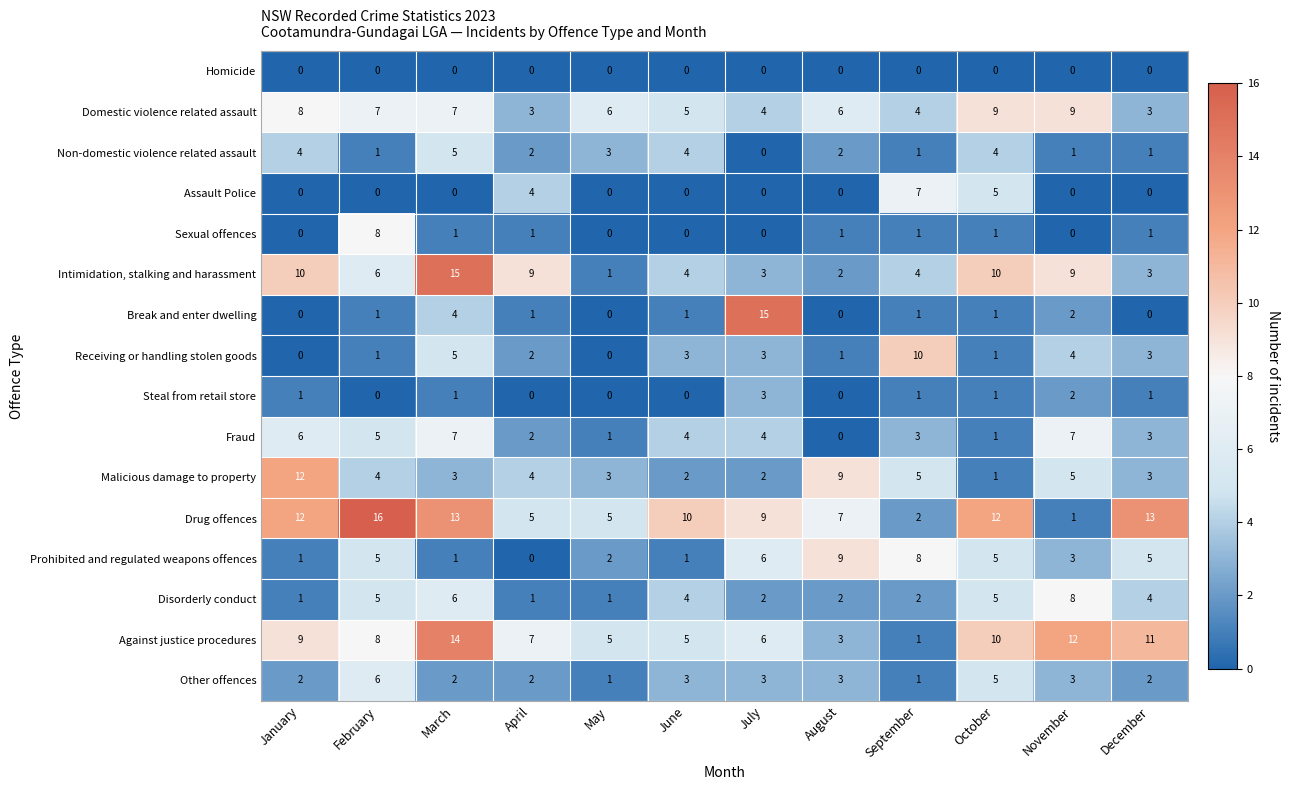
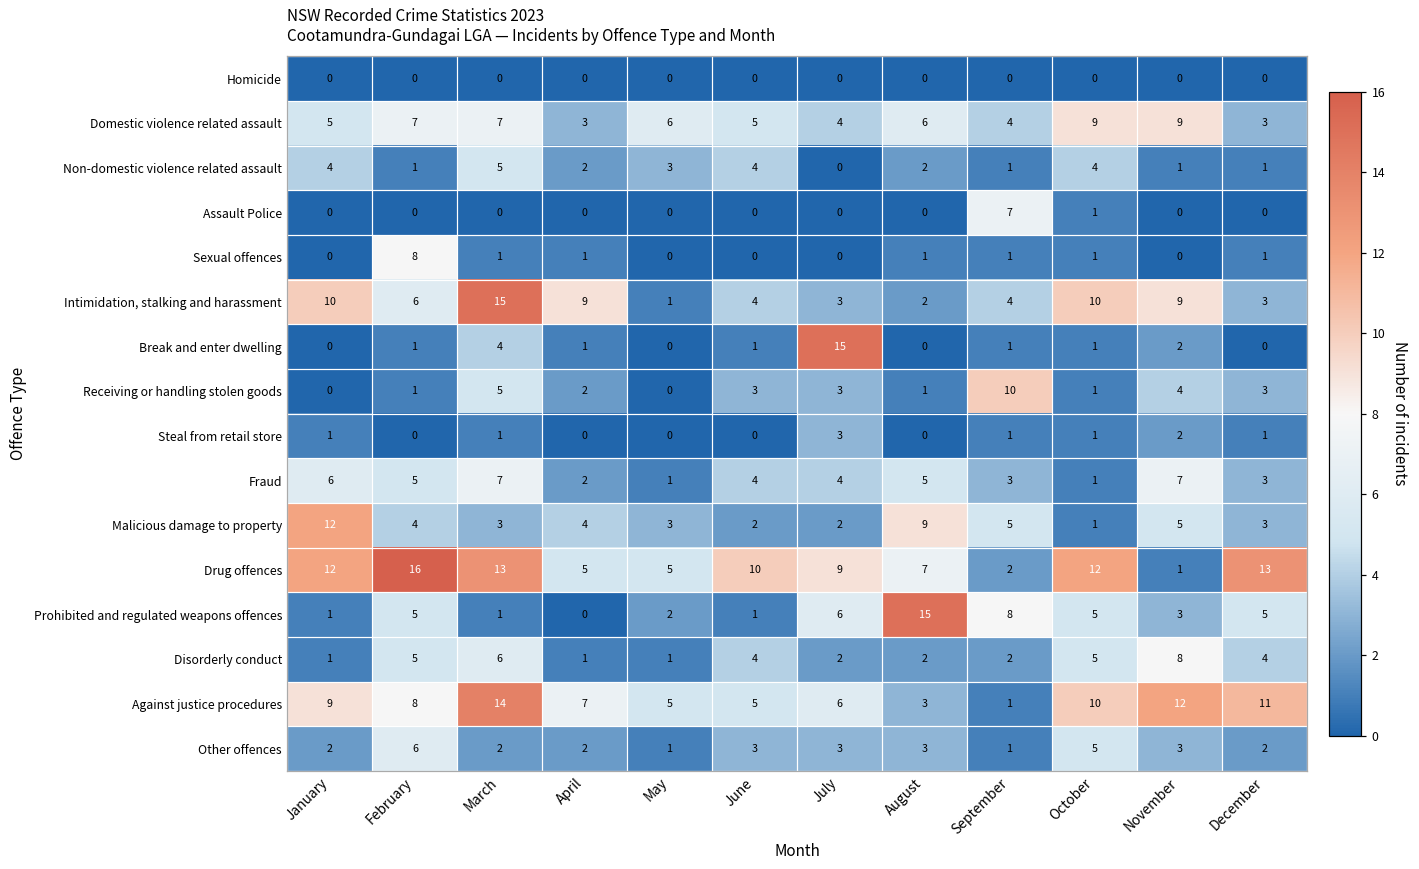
Domestic violence related assault, January: 8 -> 5
Assault Police, April: 4 -> 0
Assault Police, October: 5 -> 1
Fraud, August: 0 -> 5
Prohibited and regulated weapons offences, August: 9 -> 15
